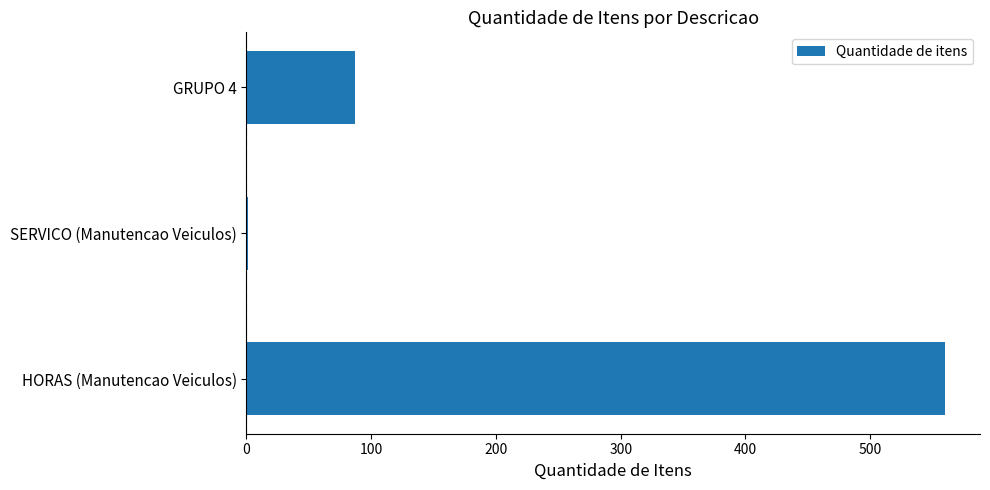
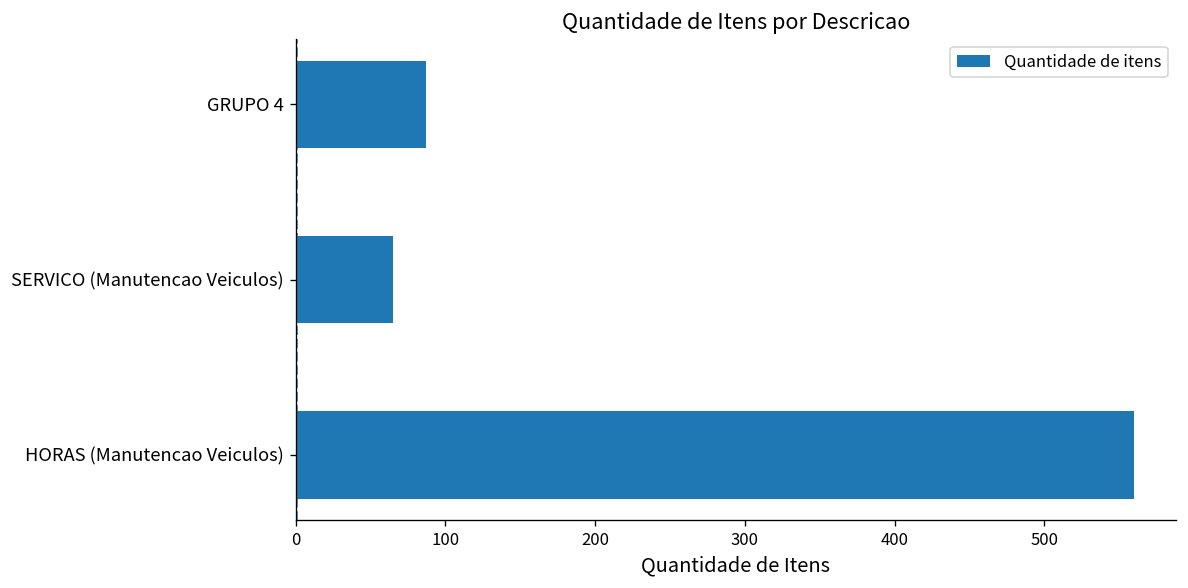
SERVICO (Manutencao Veiculos): 1 -> 65
